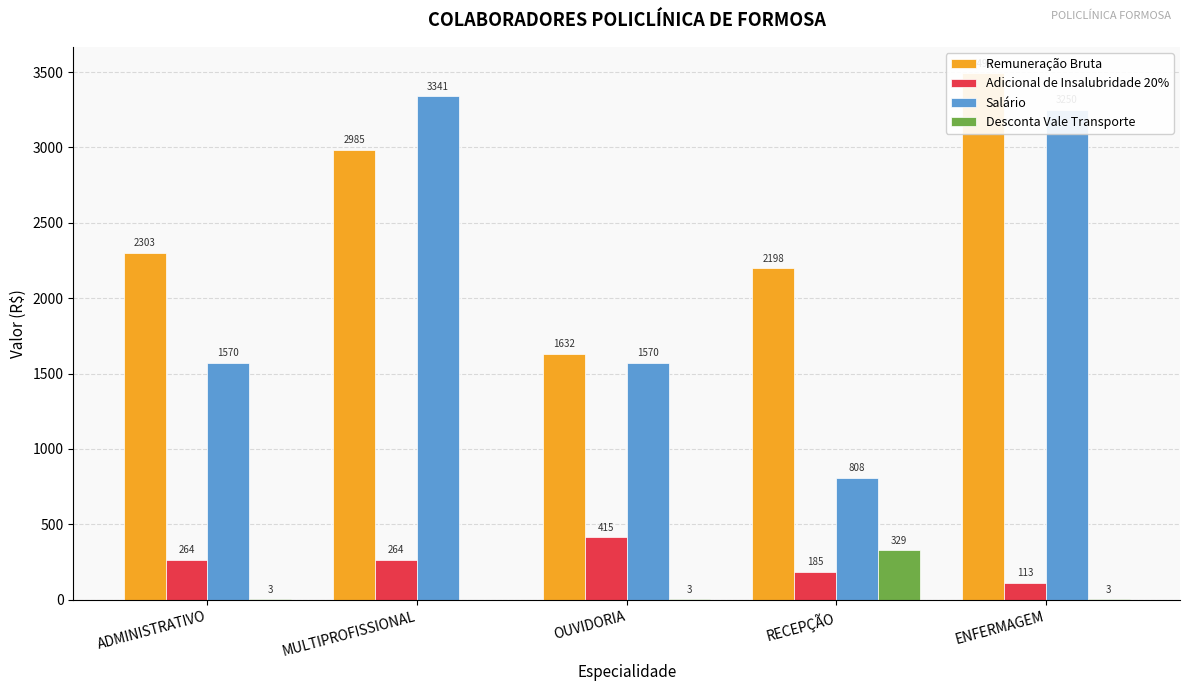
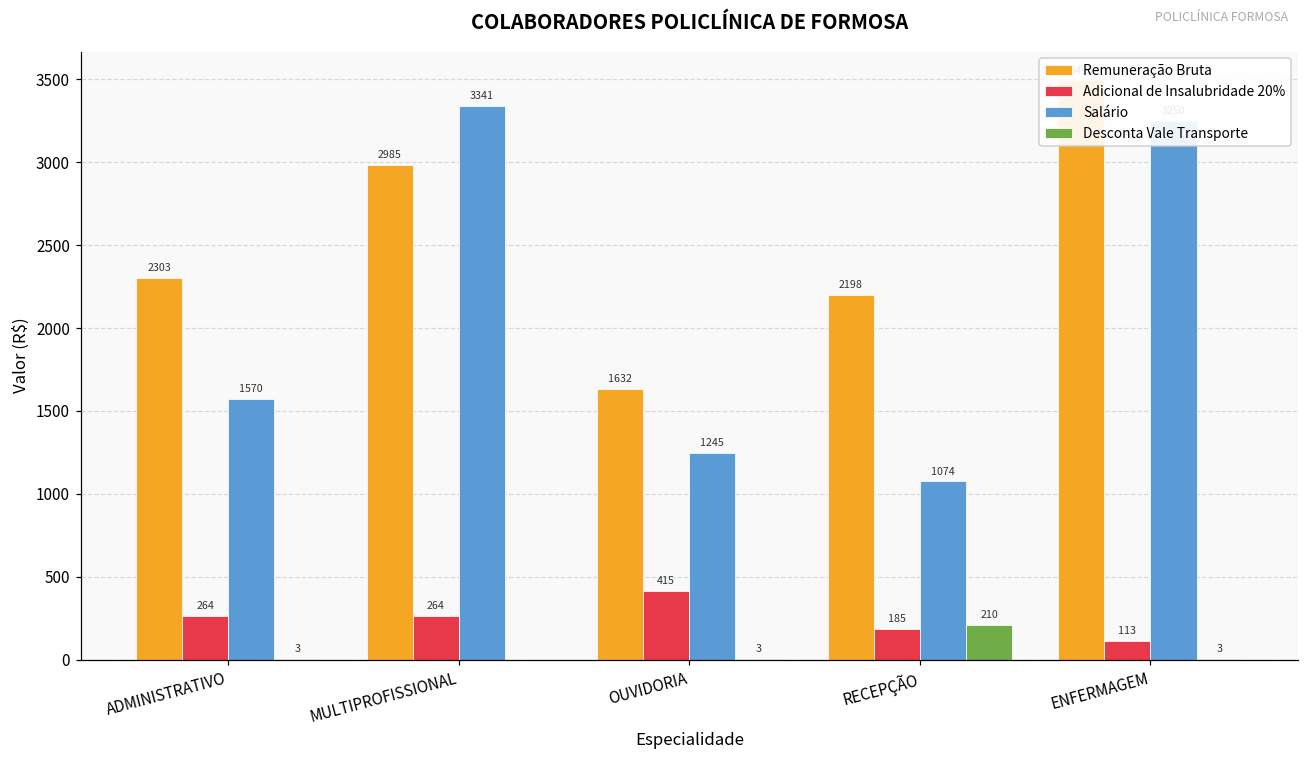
Salário, OUVIDORIA: 1570 -> 1245
Salário, RECEPÇÃO: 808 -> 1074
Desconta Vale Transporte, RECEPÇÃO: 329 -> 210
